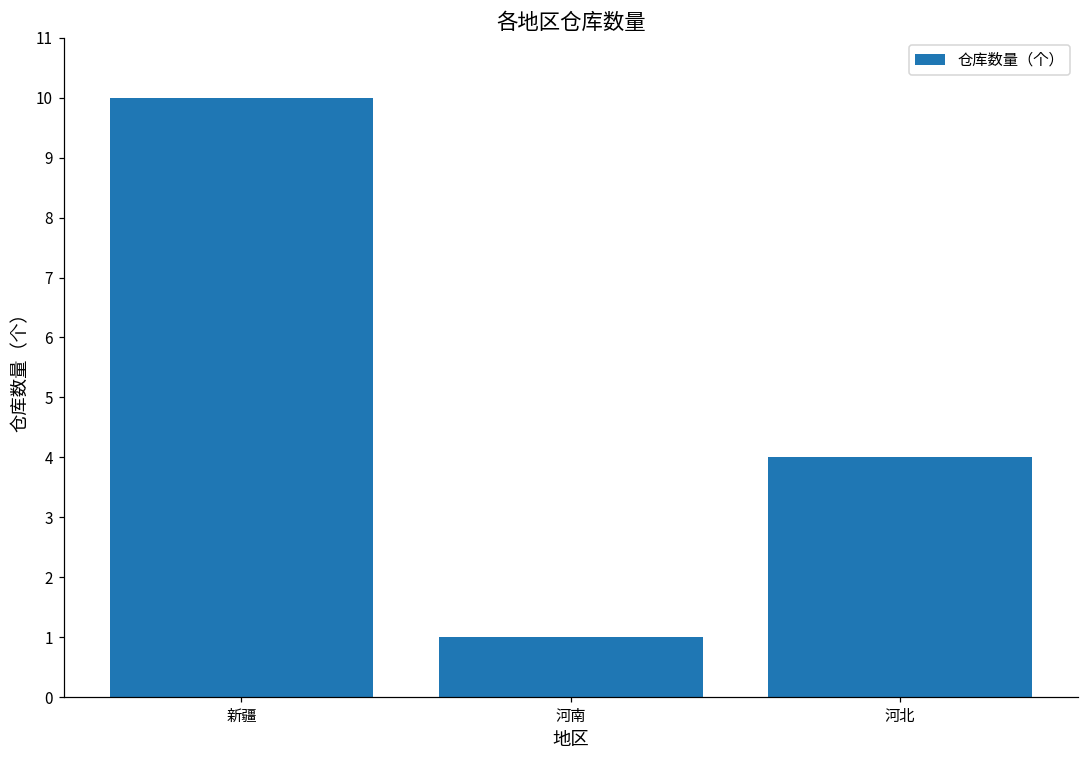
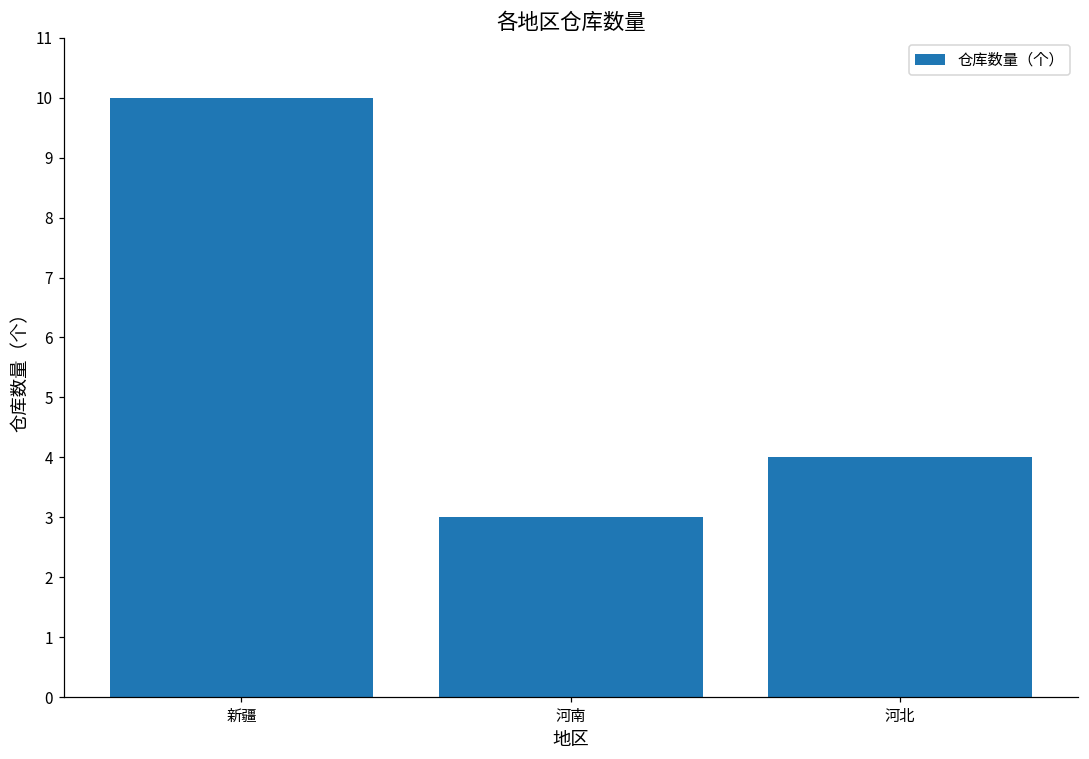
河南: 1 -> 3
